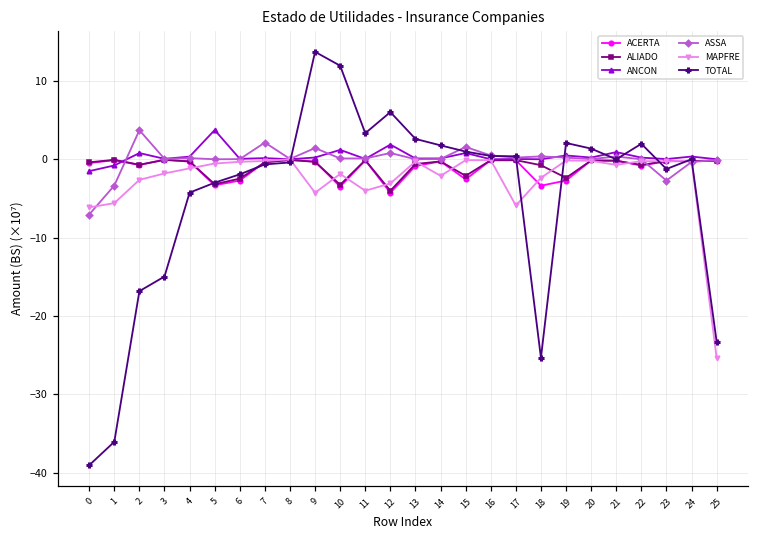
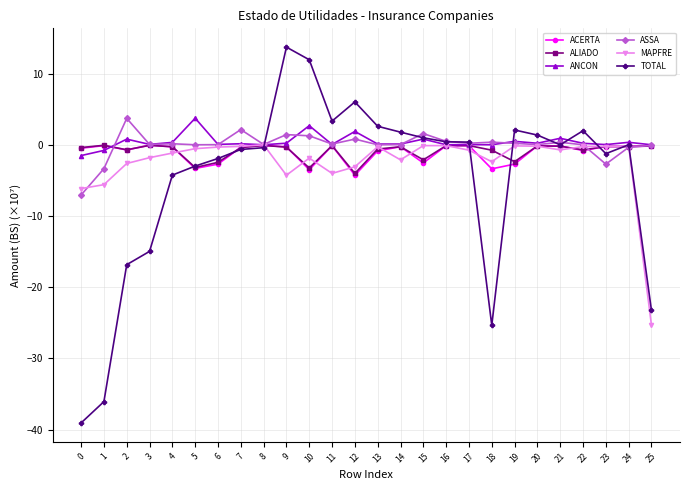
ANCON, 10: 1 -> 3
ASSA, 10: 0 -> 1
MAPFRE, 17: -6 -> -1
